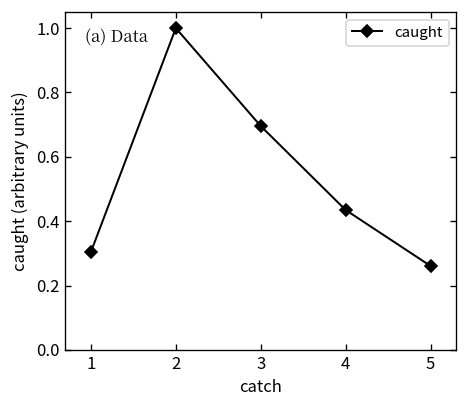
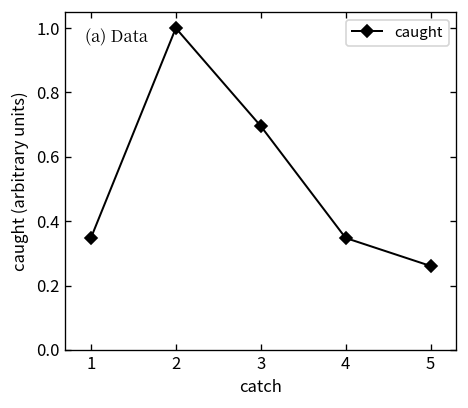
1: 0.30 -> 0.35
4: 0.43 -> 0.35
